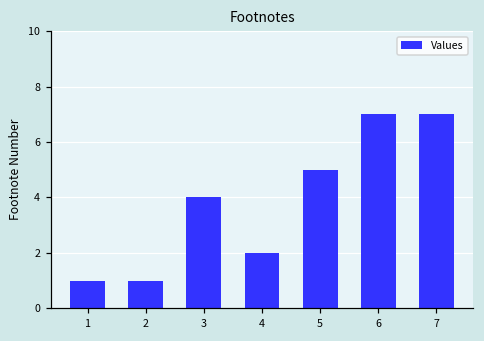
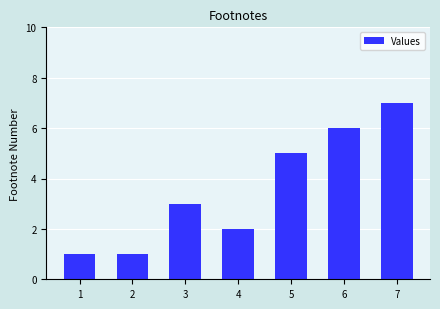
3: 4 -> 3
6: 7 -> 6
